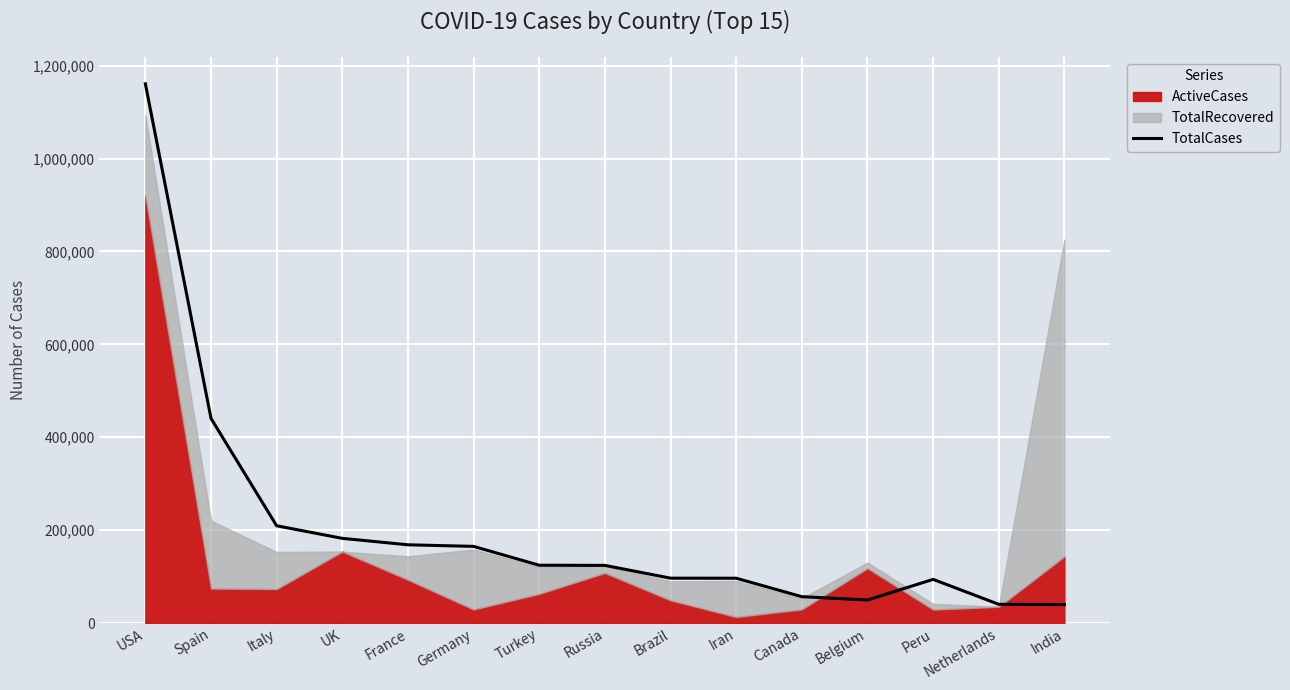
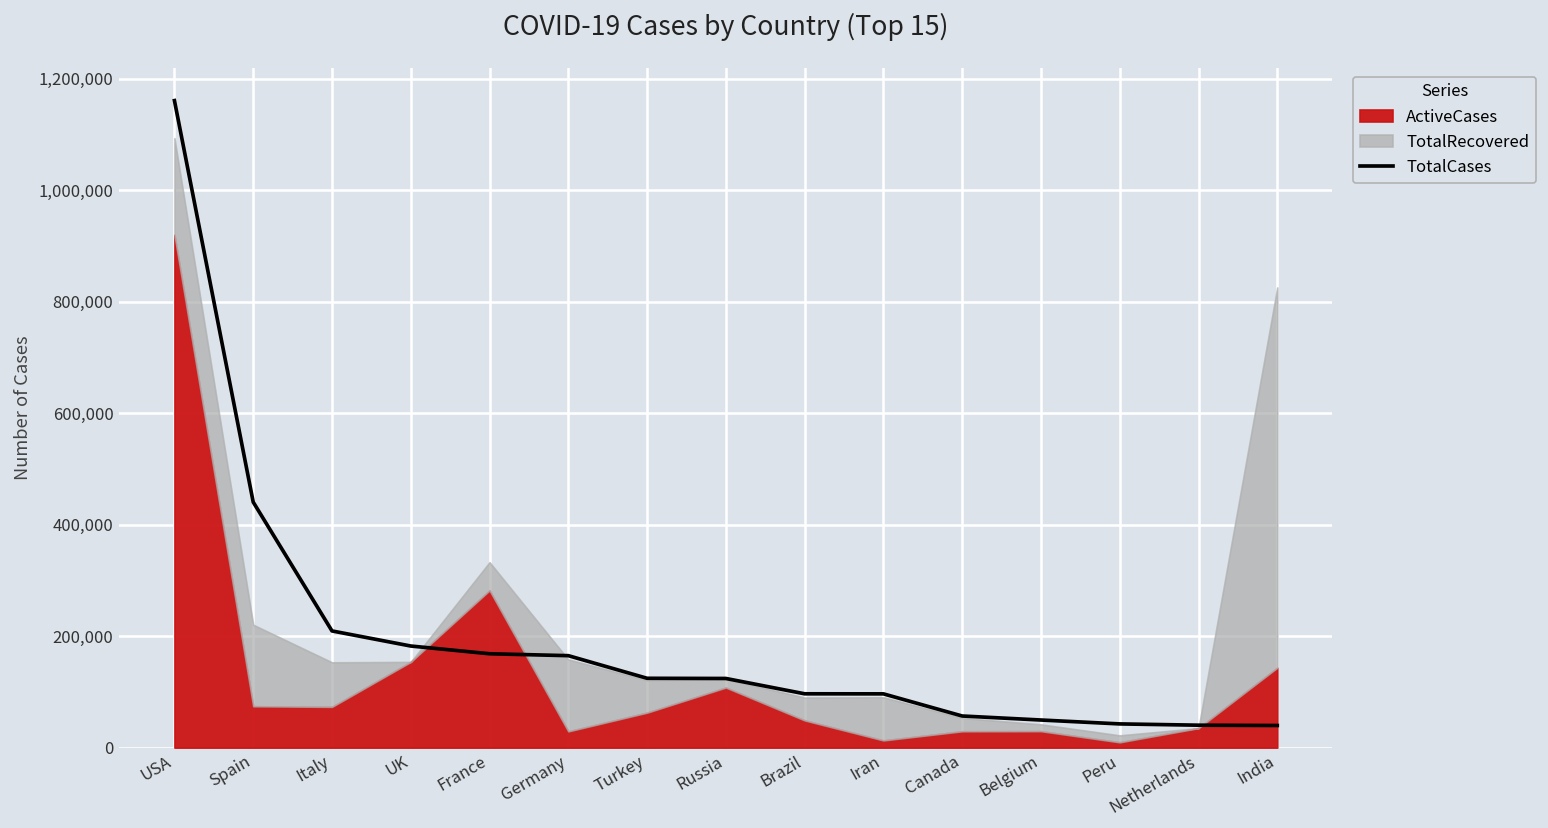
ActiveCases, France: 90,000 -> 280,000
ActiveCases, Belgium: 120,000 -> 30,000
TotalCases, Peru: 90,000 -> 40,000
ActiveCases, Peru: 30,000 -> 10,000
